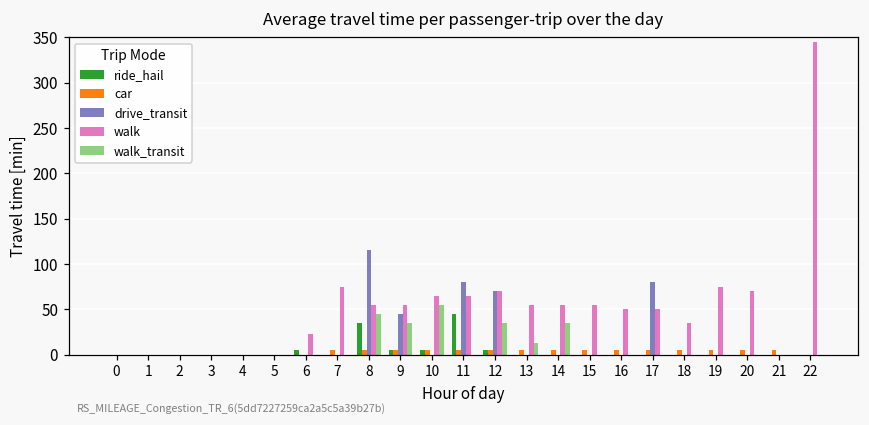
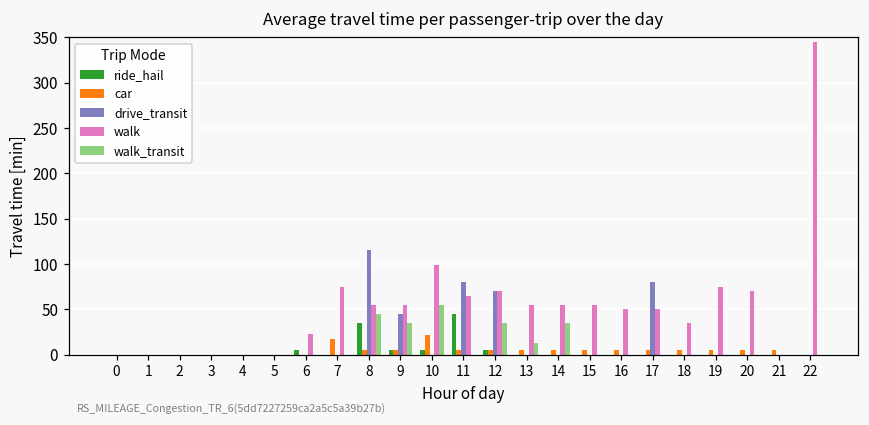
car, 7: 10 -> 20
car, 10: 10 -> 20
walk, 10: 70 -> 100
